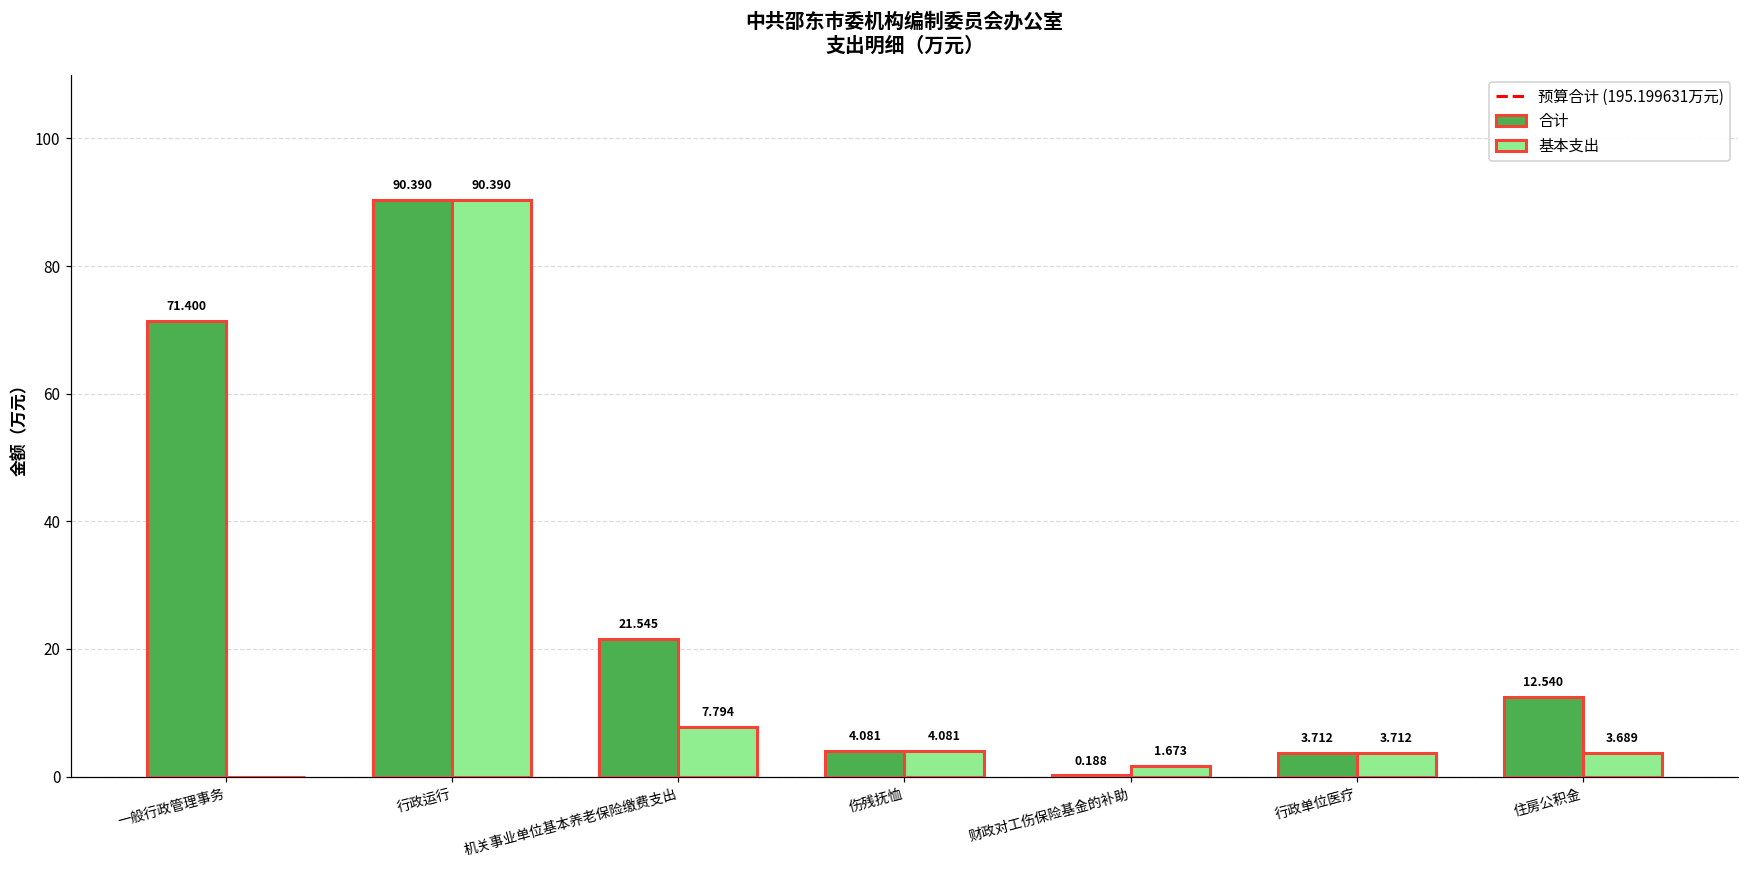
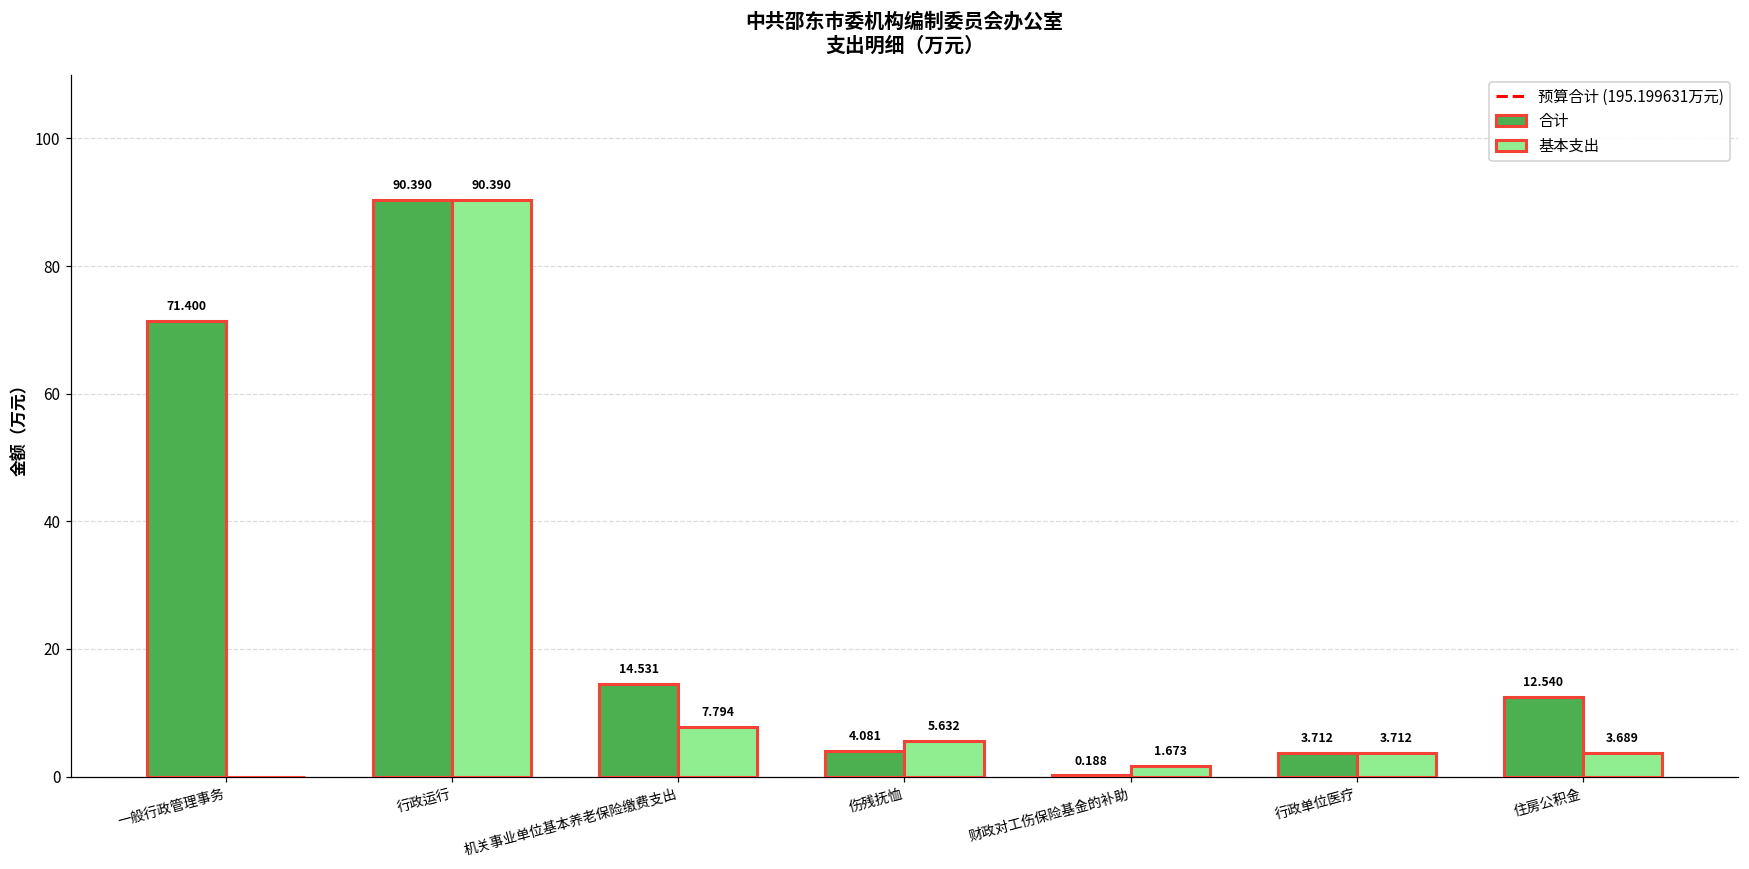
合计, 机关事业单位基本养老保险缴费支出: 21.545 -> 14.531
基本支出, 伤残抚恤: 4.081 -> 5.632
